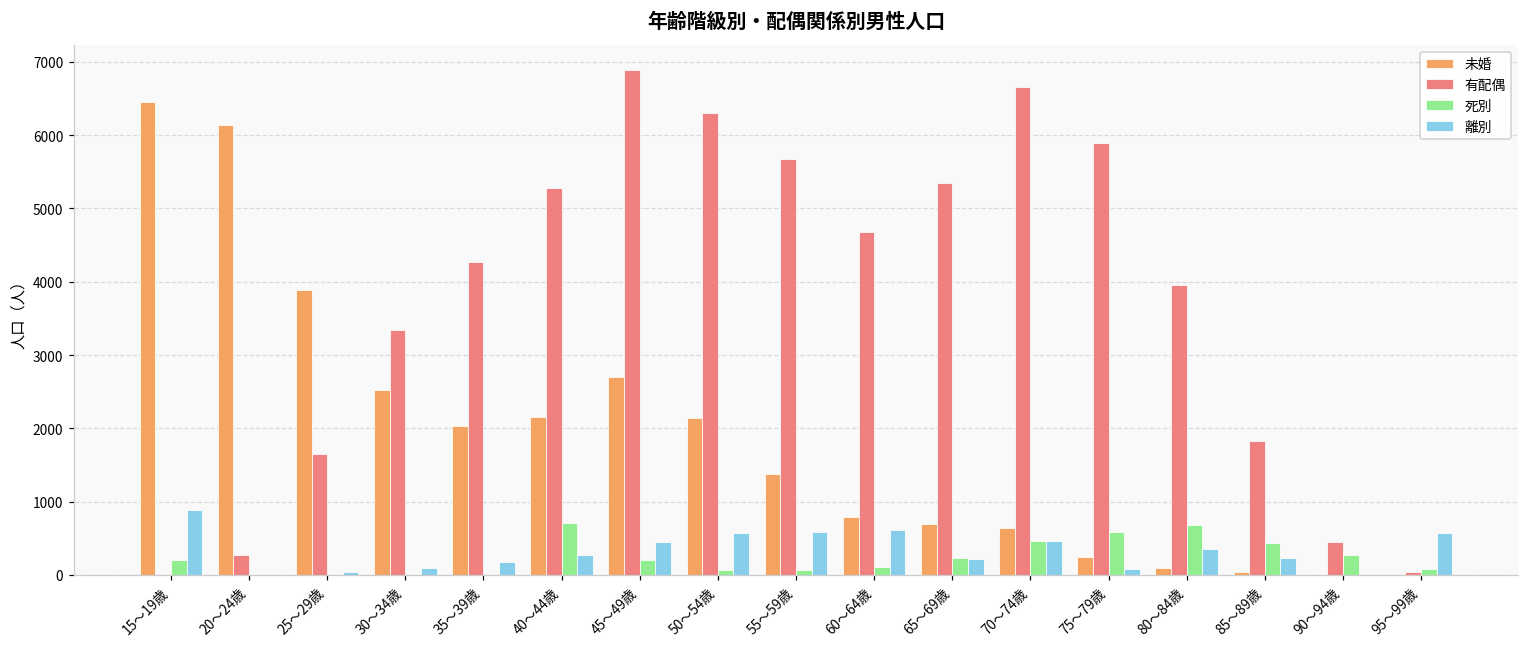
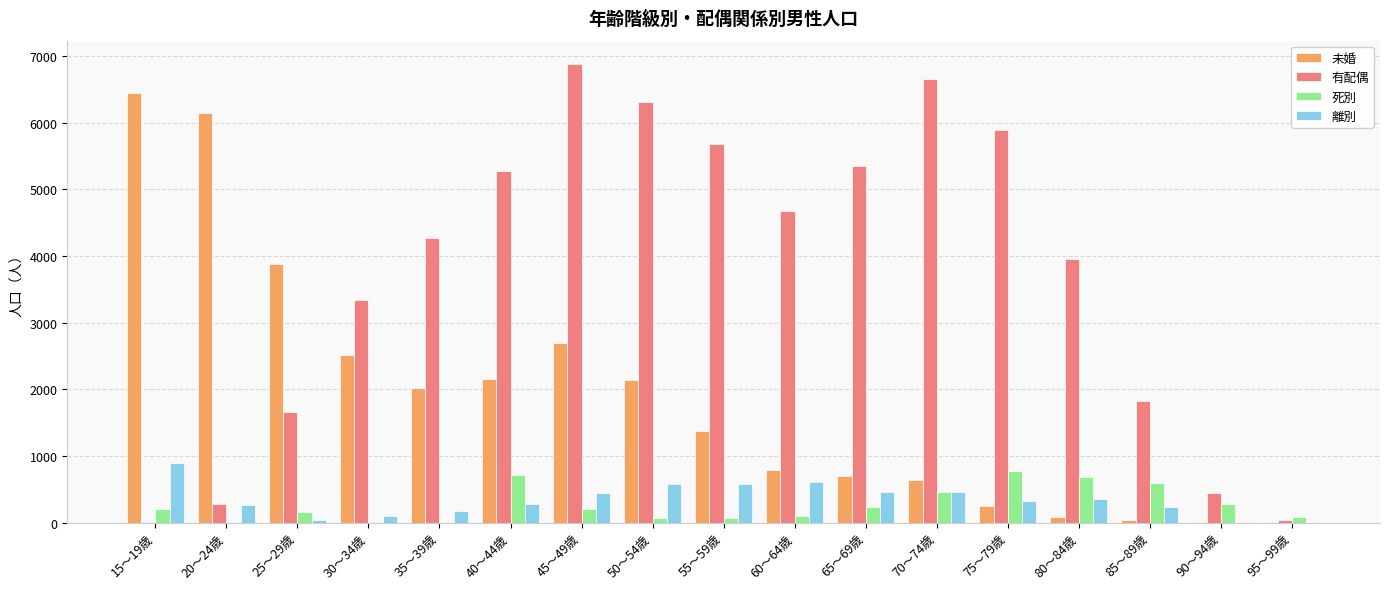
離別, 20～24歳: 0 -> 300
死別, 25～29歳: 0 -> 200
離別, 65～69歳: 200 -> 500
死別, 75～79歳: 600 -> 800
離別, 75～79歳: 100 -> 300
死別, 85～89歳: 400 -> 600
離別, 95～99歳: 600 -> 0
